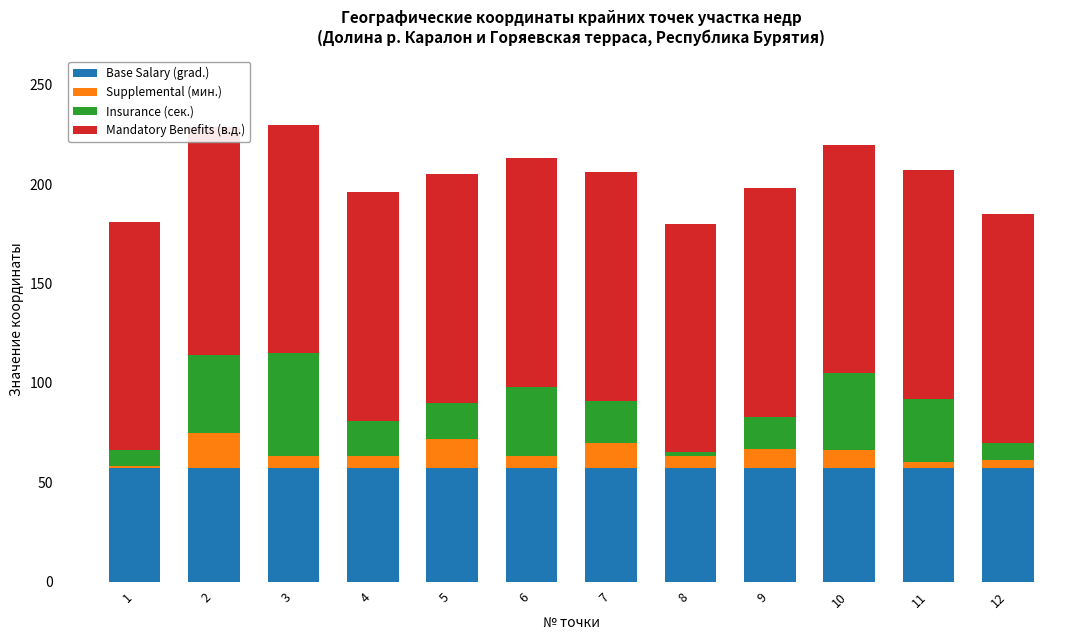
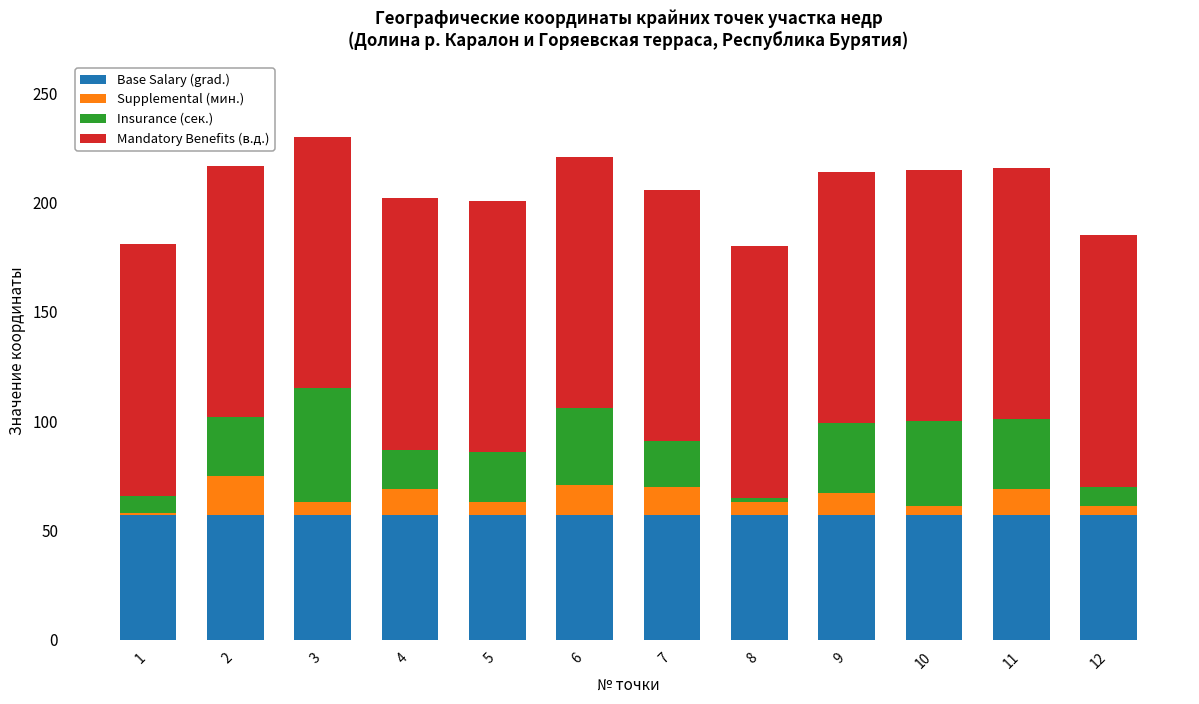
Insurance (сек.), 2: 39 -> 27
Supplemental (мин.), 4: 6 -> 12
Supplemental (мин.), 5: 15 -> 6
Insurance (сек.), 5: 18 -> 23
Supplemental (мин.), 6: 6 -> 14
Insurance (сек.), 9: 16 -> 32
Supplemental (мин.), 10: 9 -> 4
Supplemental (мин.), 11: 3 -> 12
